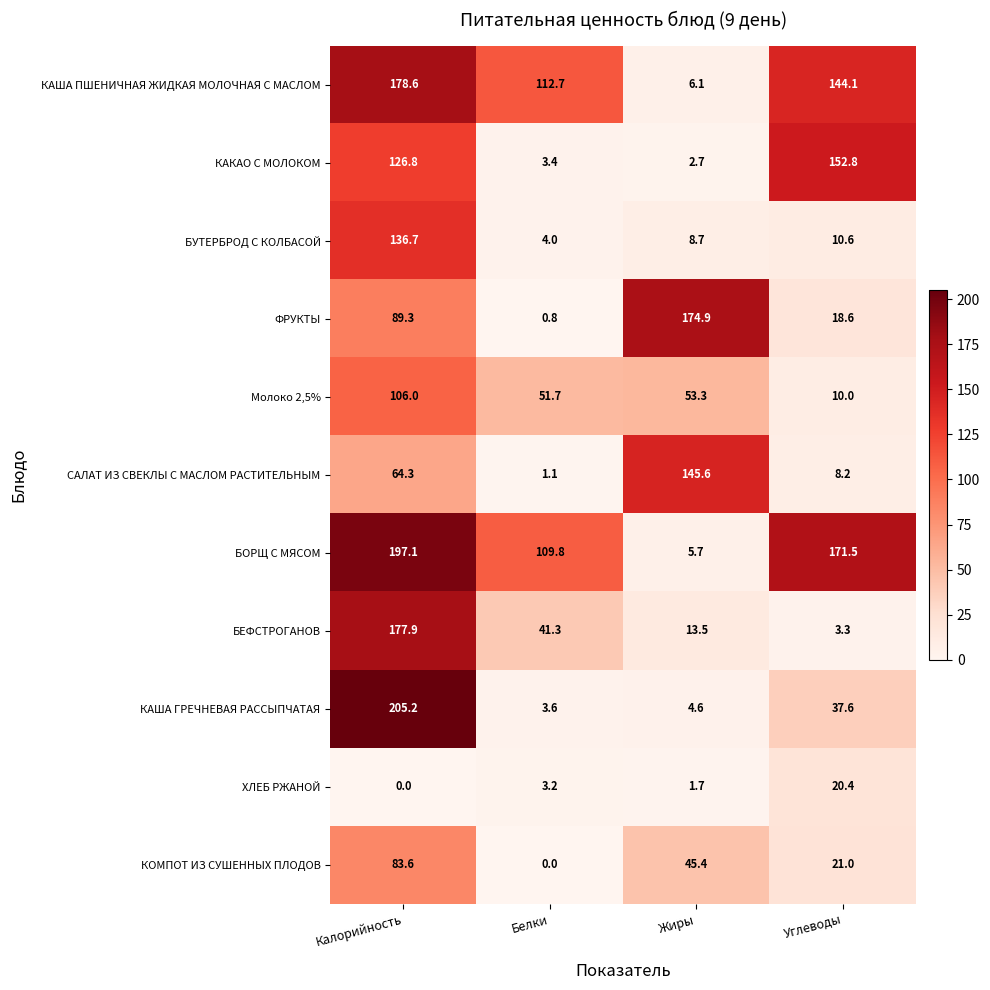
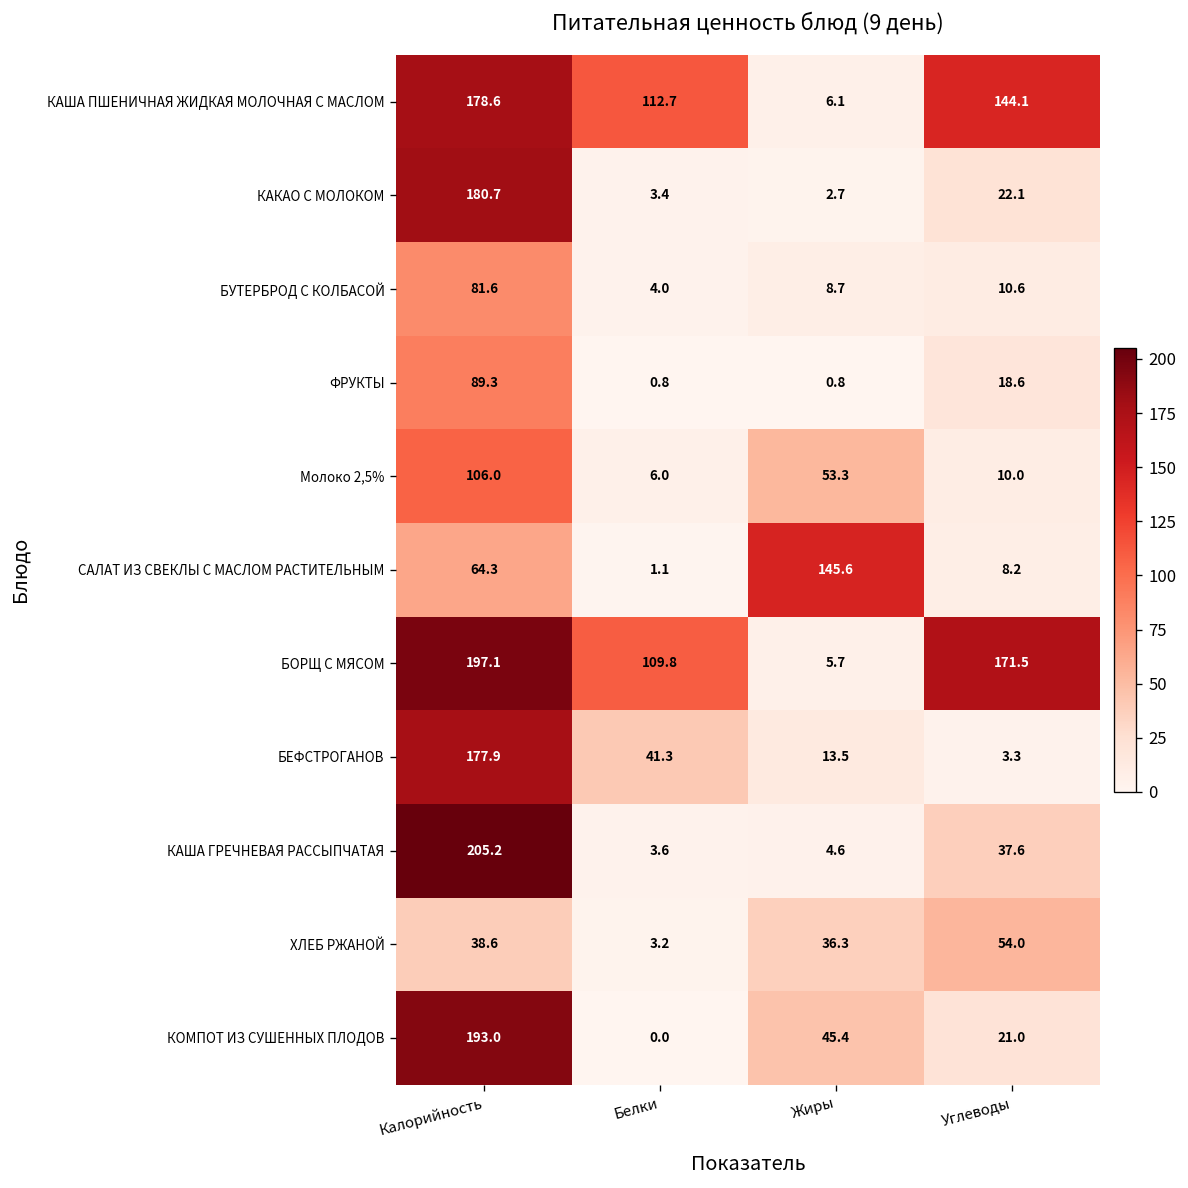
КАКАО С МОЛОКОМ, Калорийность: 126.8 -> 180.7
КАКАО С МОЛОКОМ, Углеводы: 152.8 -> 22.1
БУТЕРБРОД С КОЛБАСОЙ, Калорийность: 136.7 -> 81.6
ФРУКТЫ, Жиры: 174.9 -> 0.8
Молоко 2,5%, Белки: 51.7 -> 6.0
ХЛЕБ РЖАНОЙ, Калорийность: 0.0 -> 38.6
ХЛЕБ РЖАНОЙ, Жиры: 1.7 -> 36.3
ХЛЕБ РЖАНОЙ, Углеводы: 20.4 -> 54.0
КОМПОТ ИЗ СУШЕННЫХ ПЛОДОВ, Калорийность: 83.6 -> 193.0
